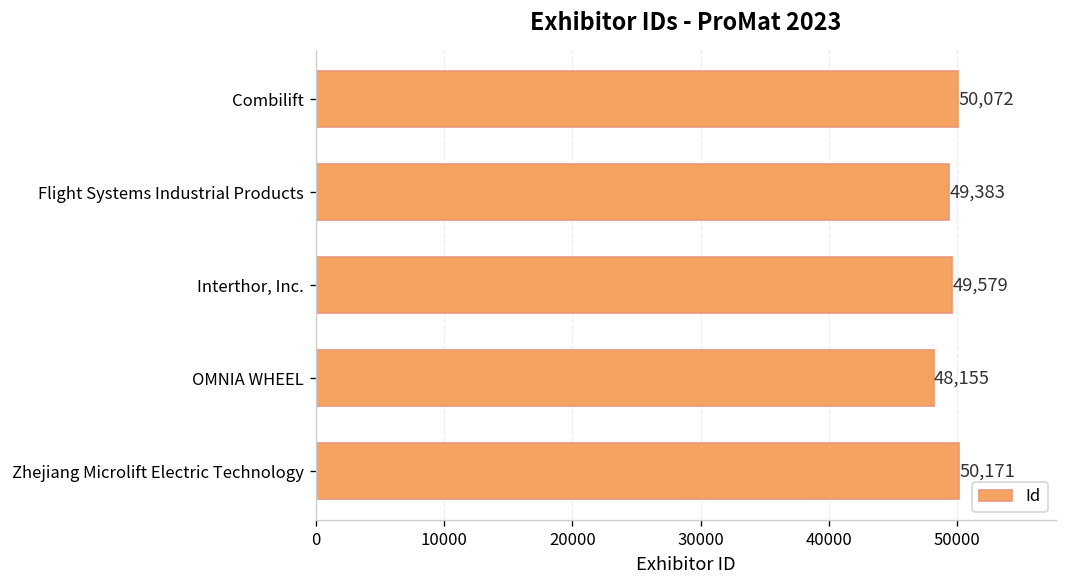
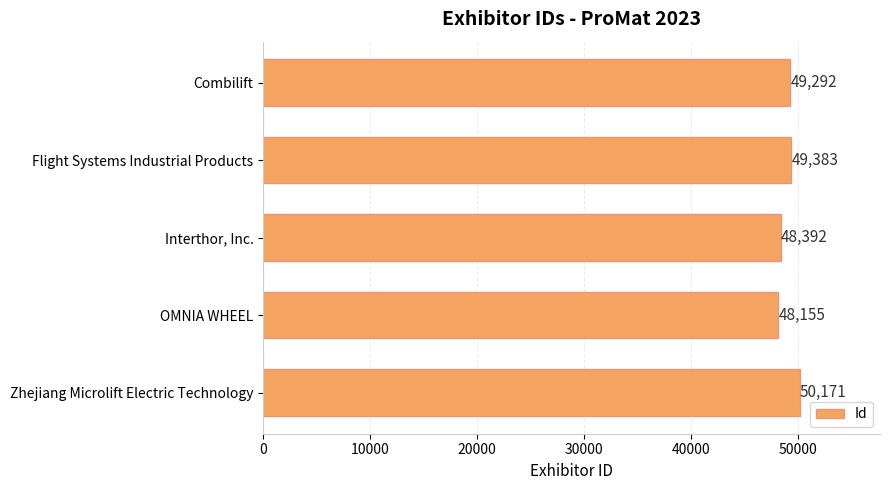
Combilift: 50,072 -> 49,292
Interthor, Inc.: 49,579 -> 48,392
